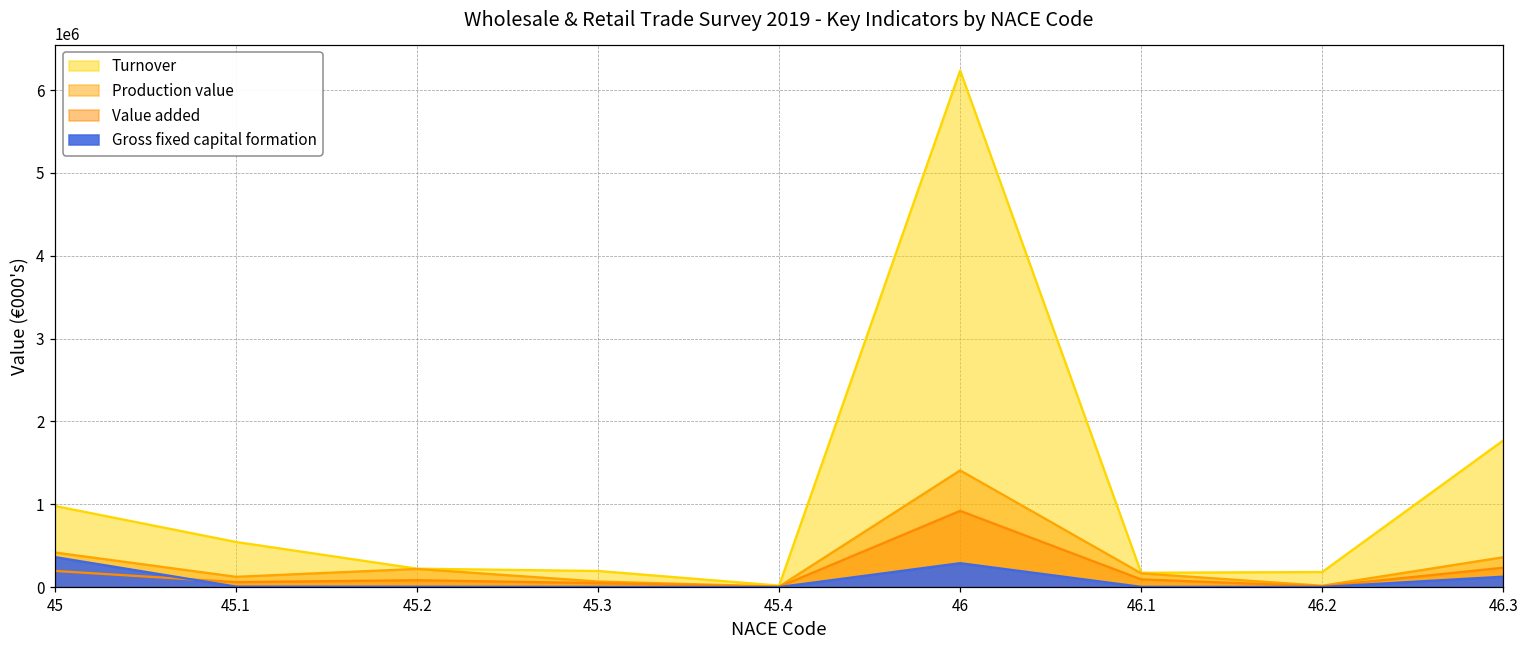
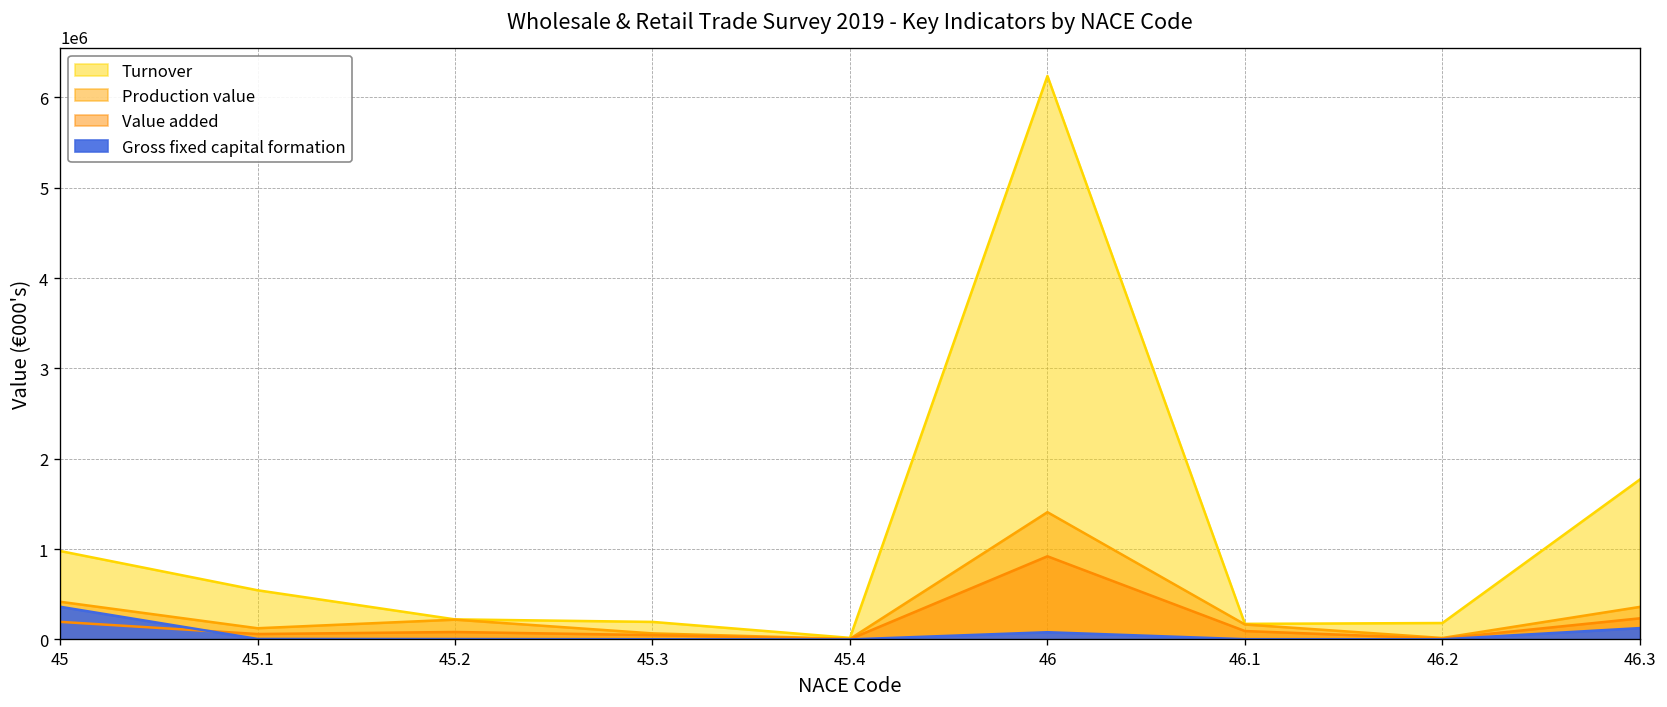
Gross fixed capital formation, 46: 300000 -> 100000
